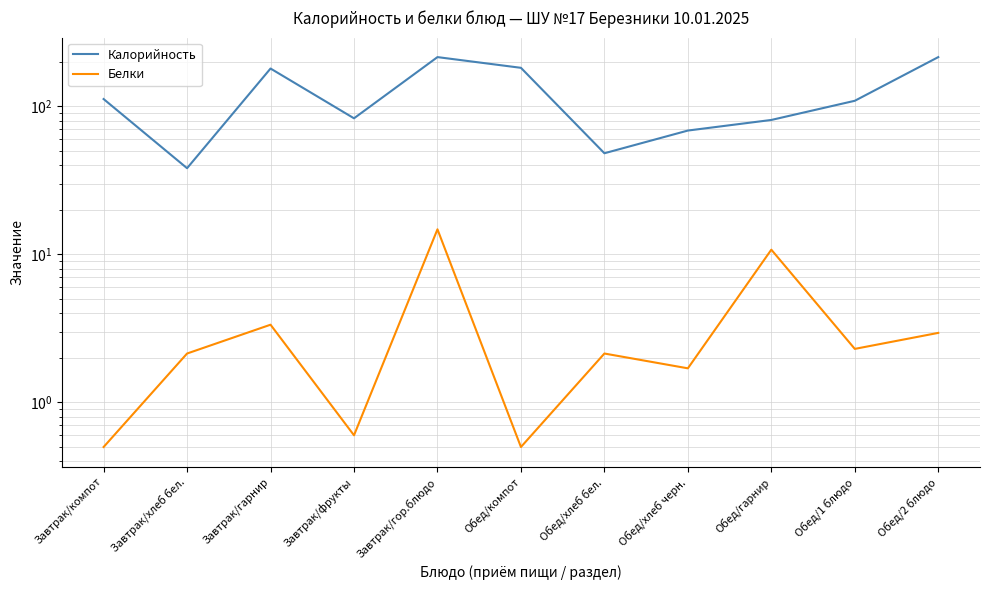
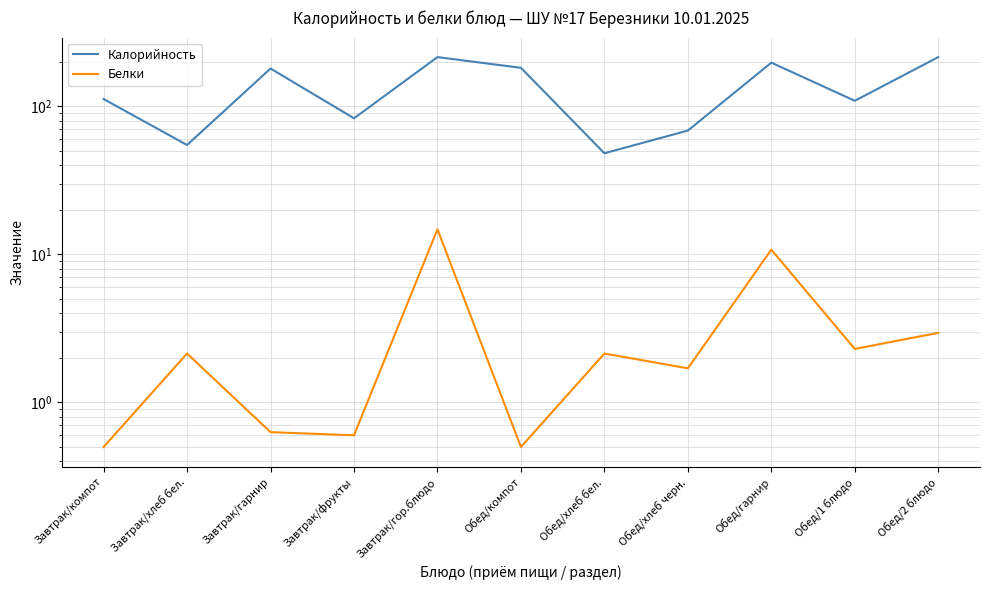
Калорийность, Завтрак/хлеб бел.: 38 -> 55
Белки, Завтрак/гарнир: 3.4 -> 0.63
Калорийность, Обед/гарнир: 80 -> 200
